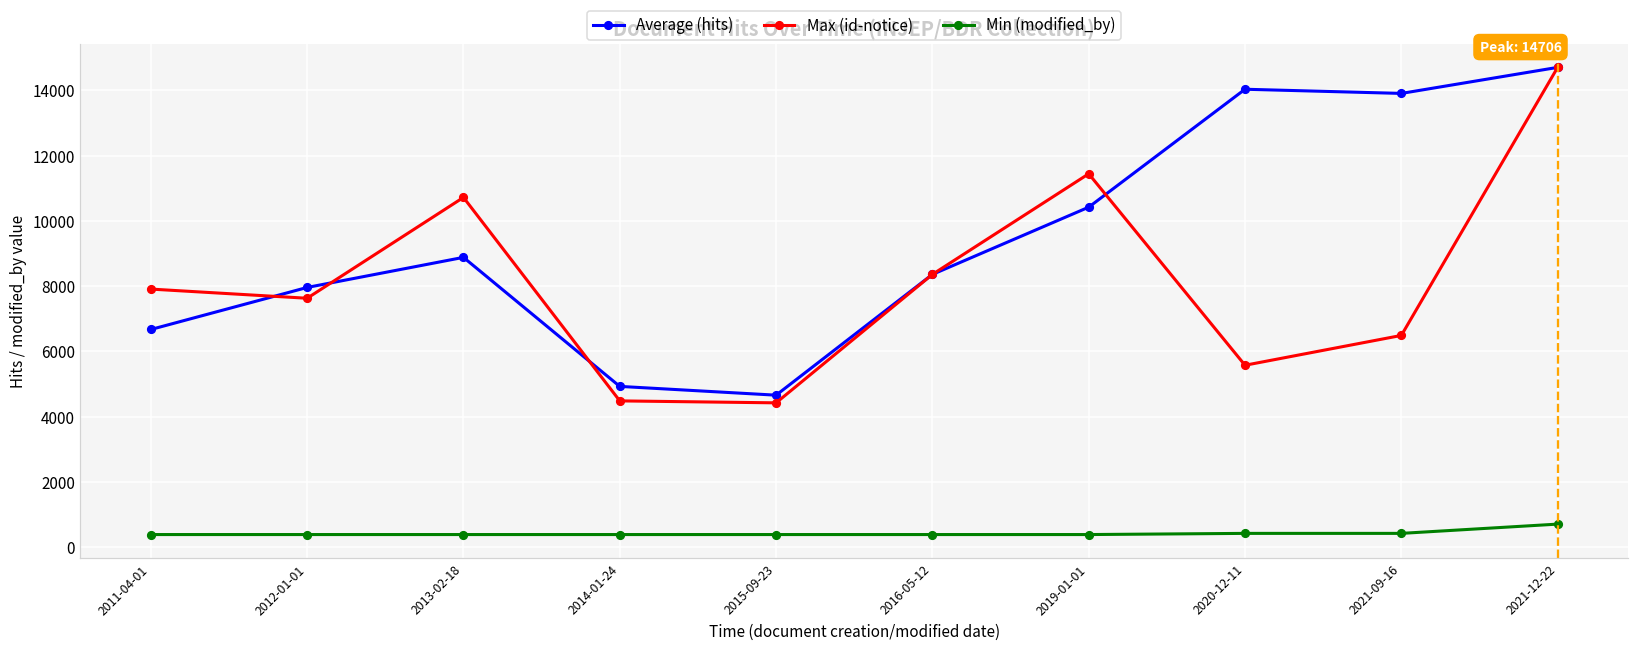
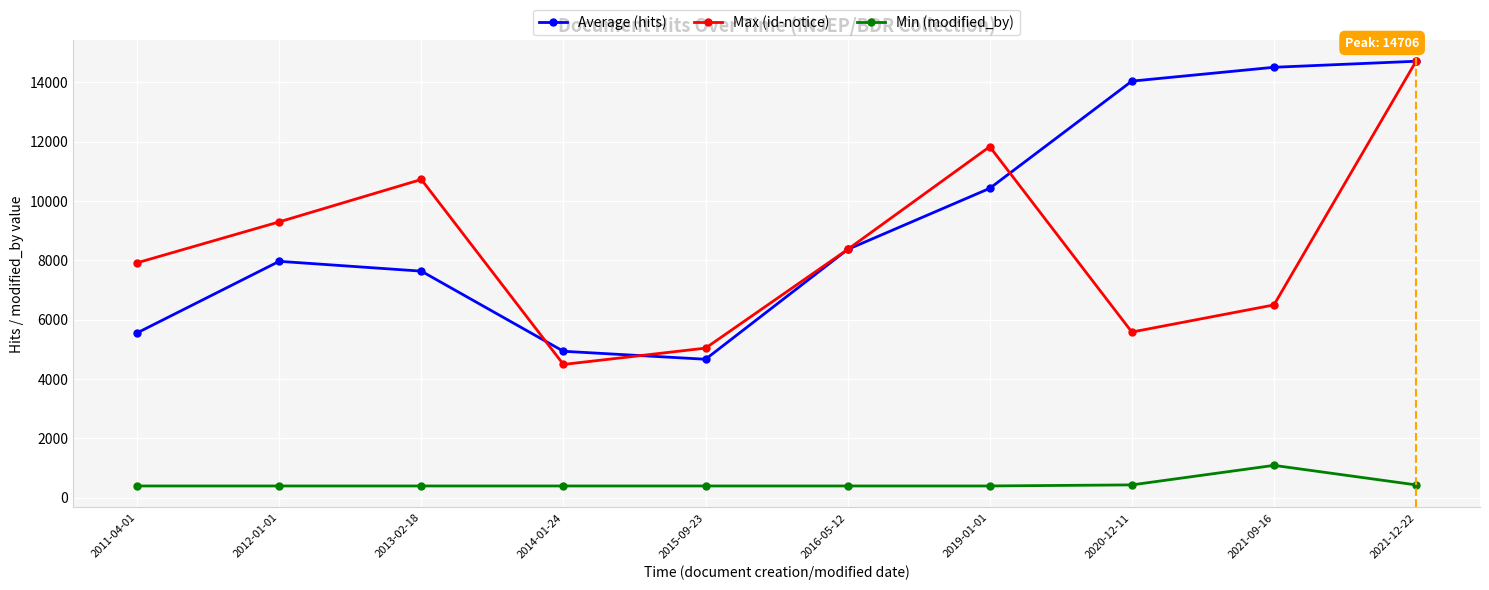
Average (hits), 2011-04-01: 6700 -> 5500
Max (id-notice), 2012-01-01: 7600 -> 9300
Average (hits), 2013-02-18: 8900 -> 7600
Max (id-notice), 2015-09-23: 4400 -> 5000
Max (id-notice), 2019-01-01: 11400 -> 11800
Average (hits), 2021-09-16: 13900 -> 14500
Min (modified_by), 2021-09-16: 400 -> 1100
Min (modified_by), 2021-12-22: 700 -> 400
